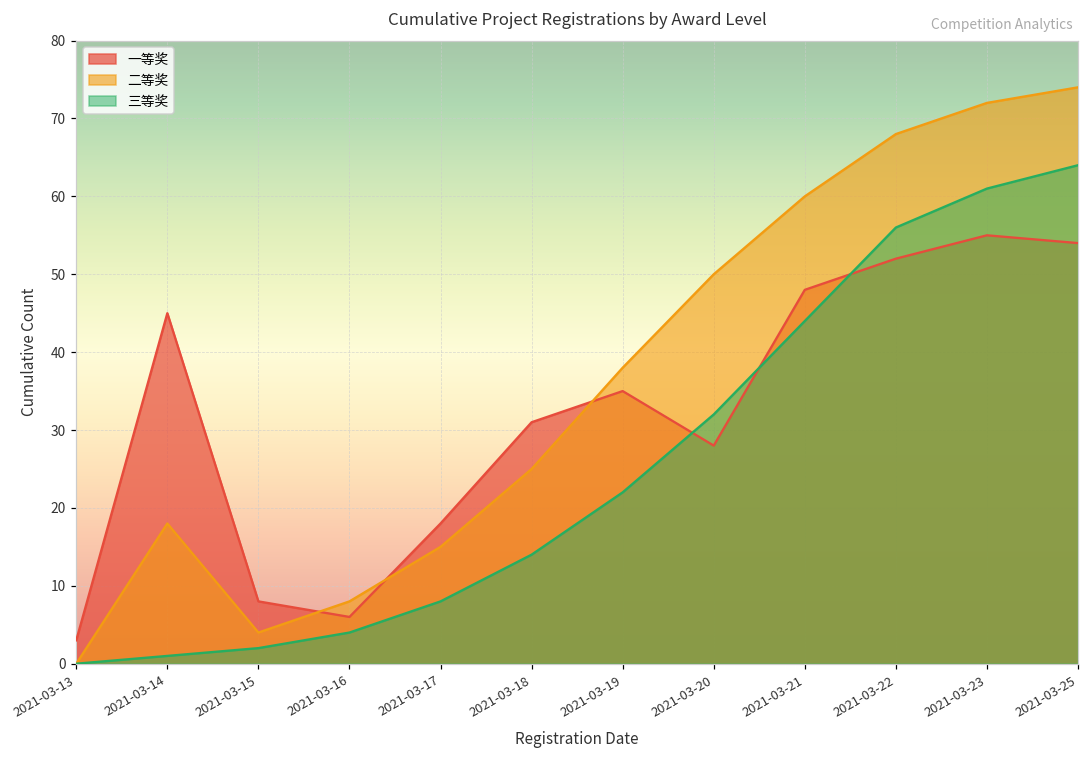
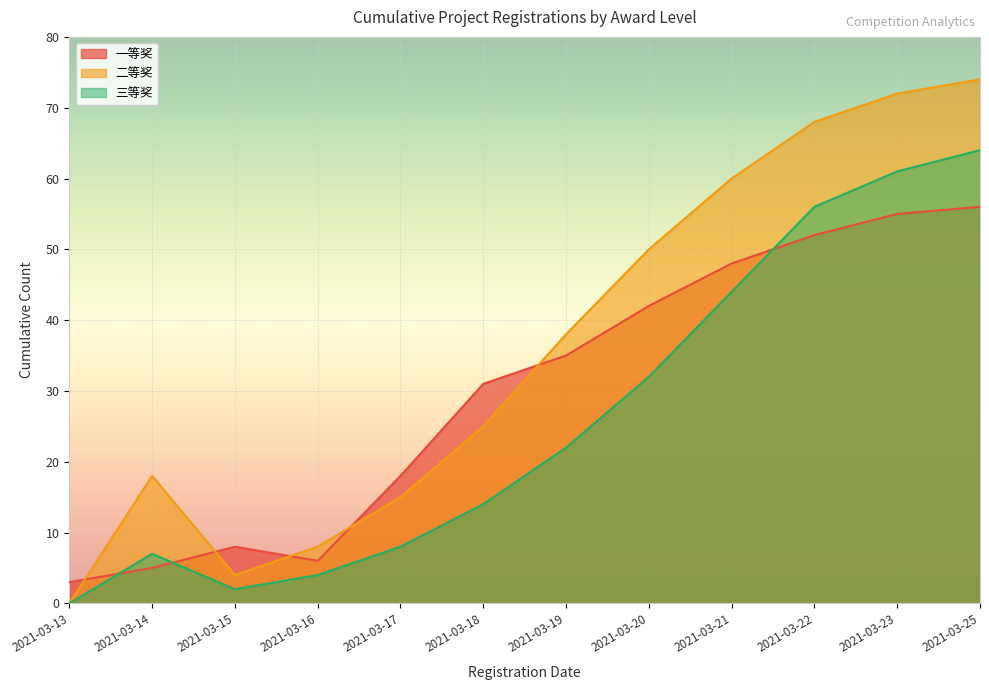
一等奖, 2021-03-14: 45 -> 5
三等奖, 2021-03-14: 1 -> 7
一等奖, 2021-03-20: 28 -> 42
一等奖, 2021-03-25: 54 -> 56
